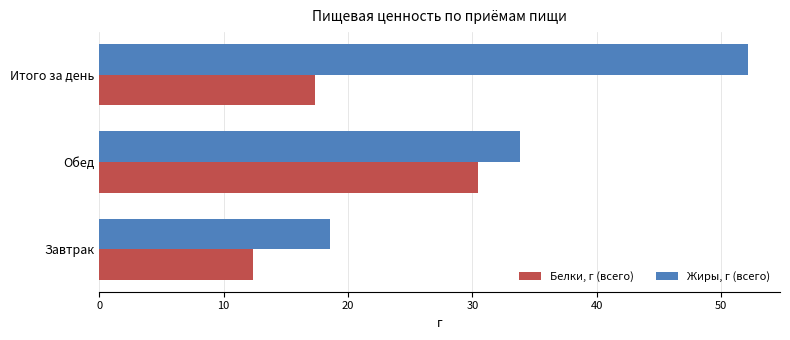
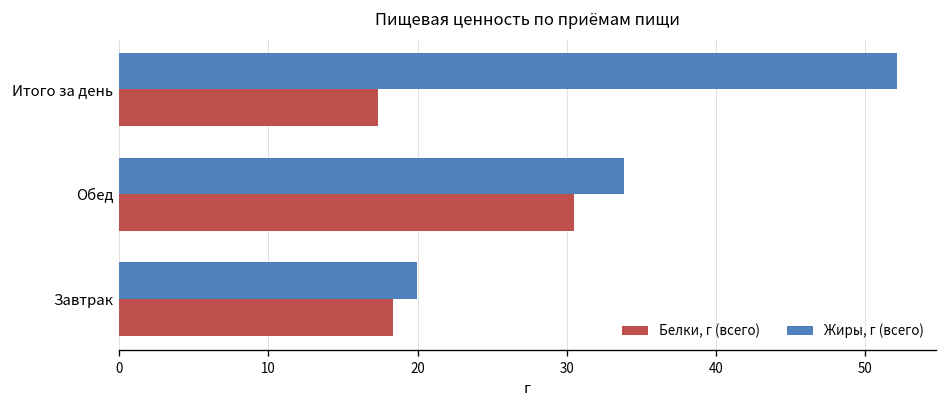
Жиры, г (всего), Завтрак: 18.5 -> 20.0
Белки, г (всего), Завтрак: 12.4 -> 18.3
